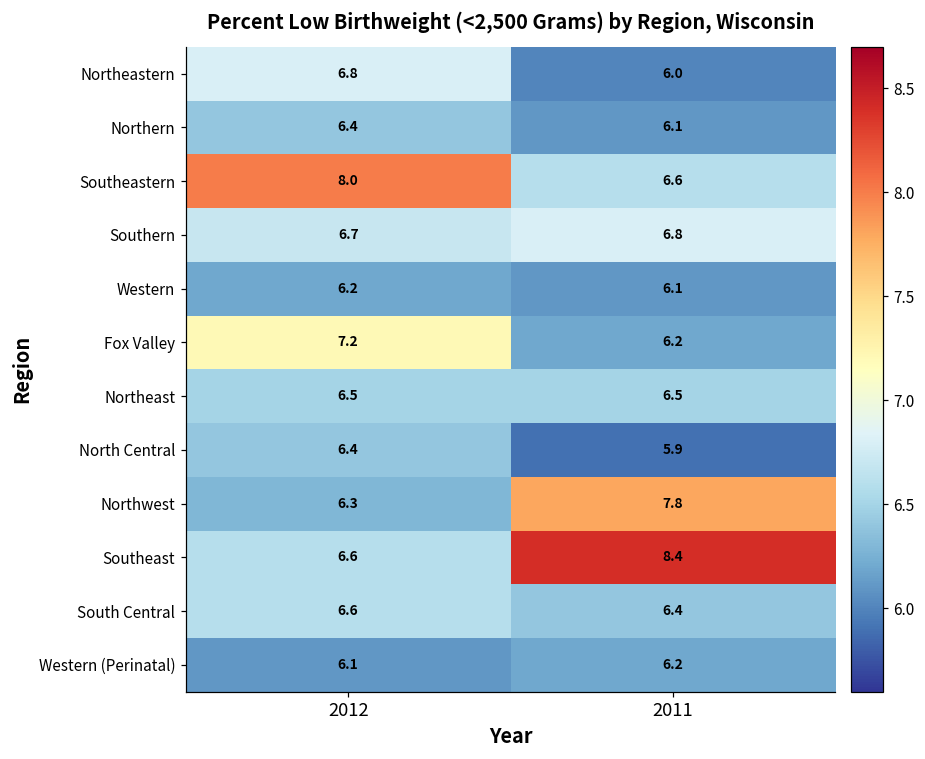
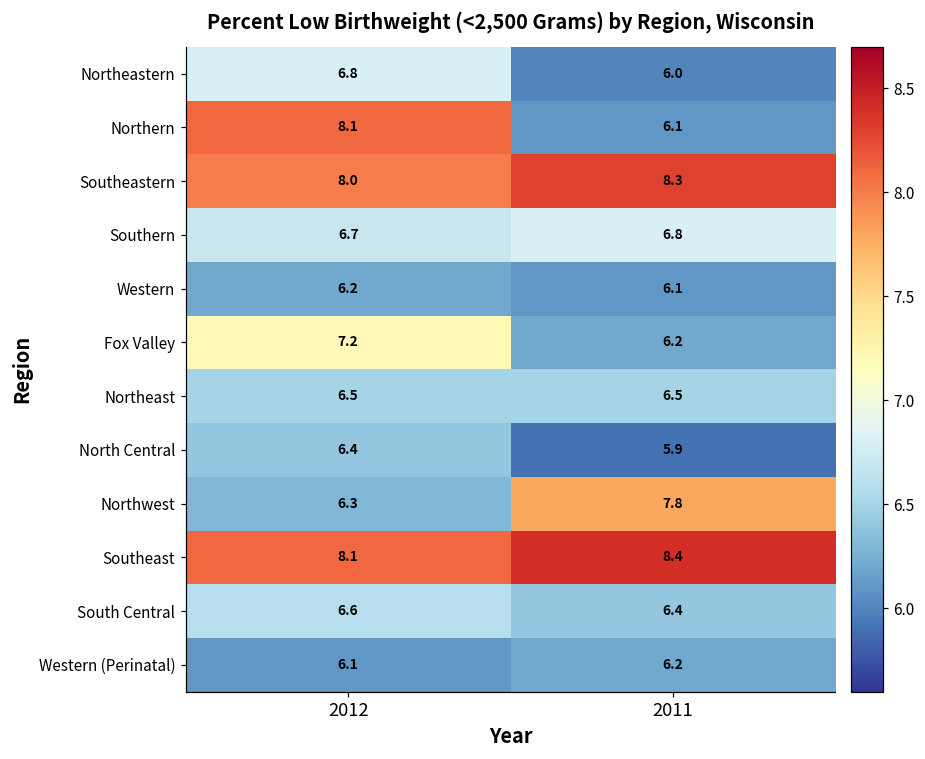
Northern, 2012: 6.4 -> 8.1
Southeastern, 2011: 6.6 -> 8.3
Southeast, 2012: 6.6 -> 8.1
